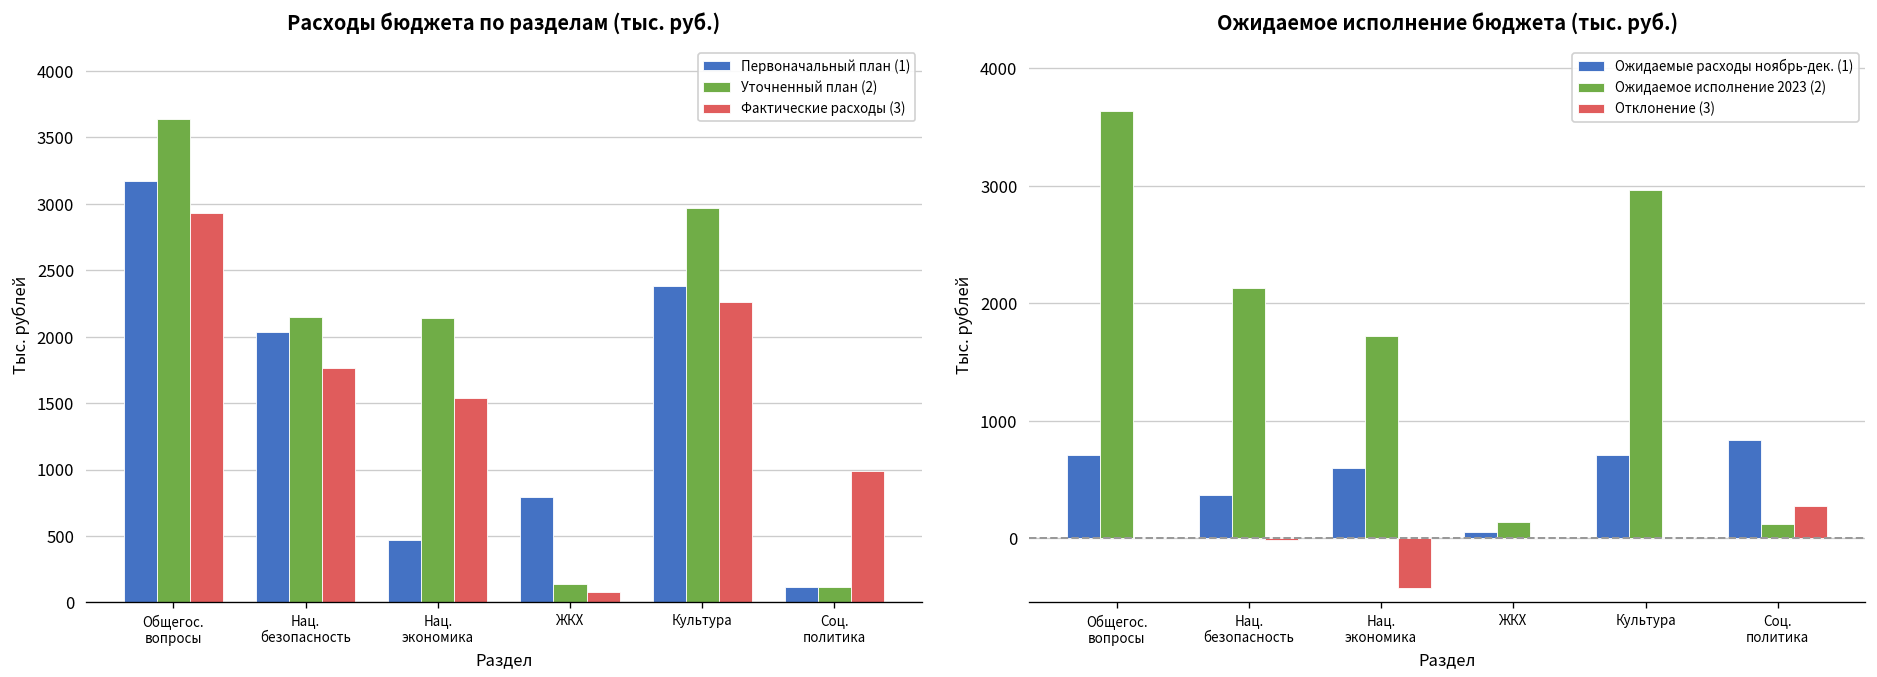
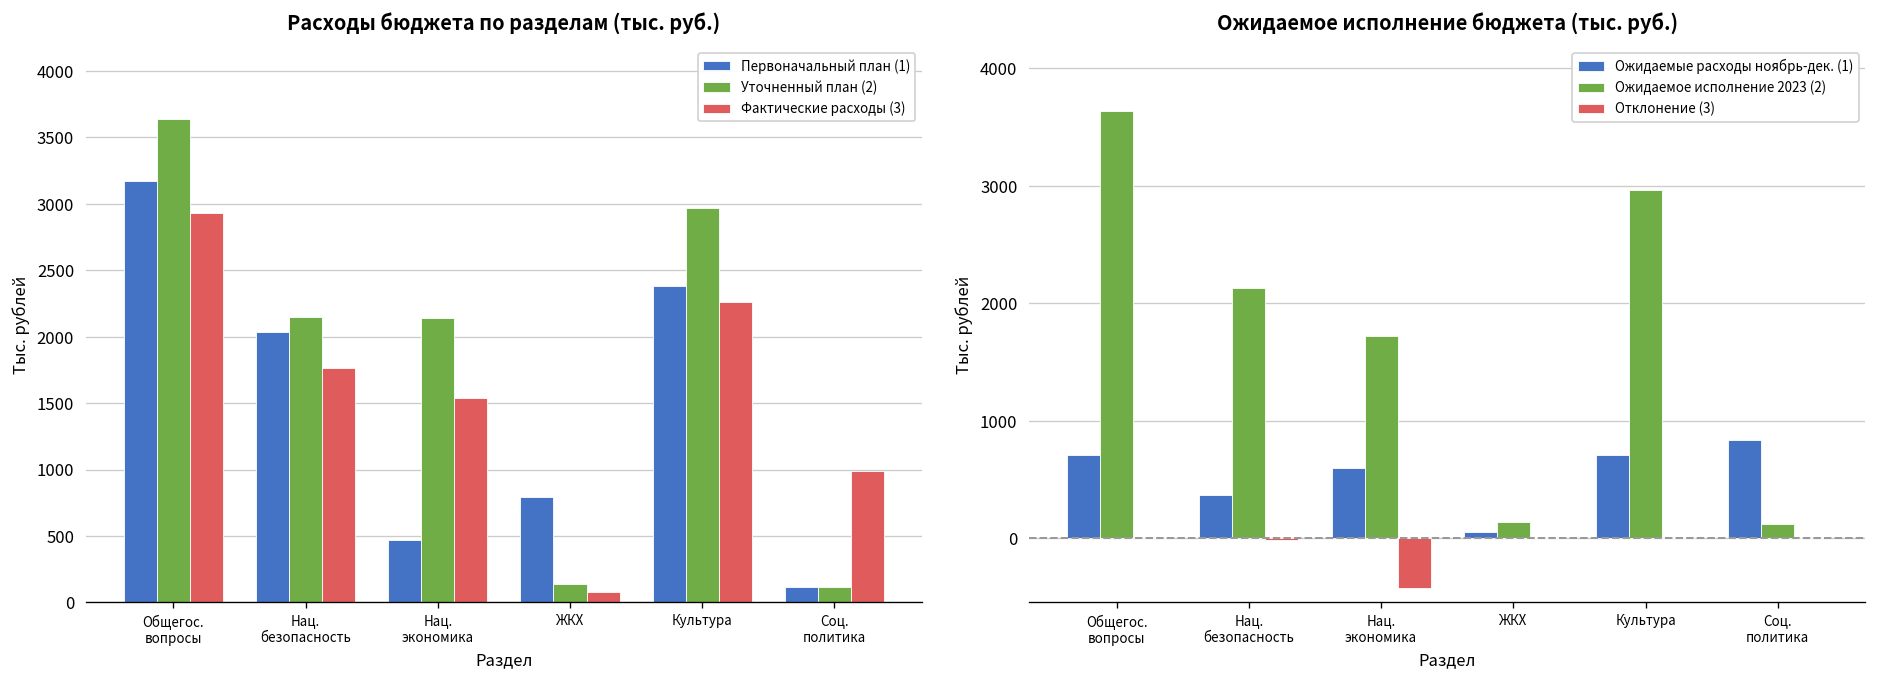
Ожидаемое исполнение бюджета (тыс. руб.), Отклонение (3), Соц. политика: 300 -> 0
